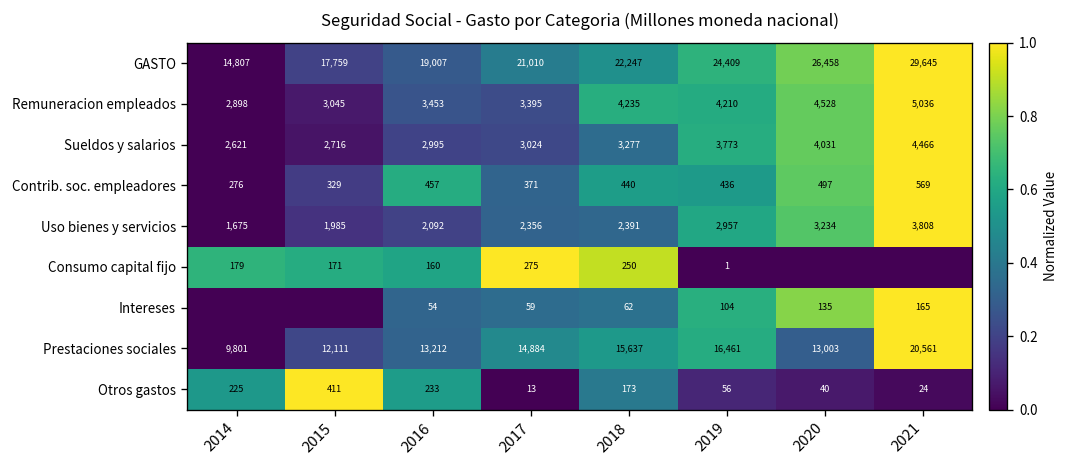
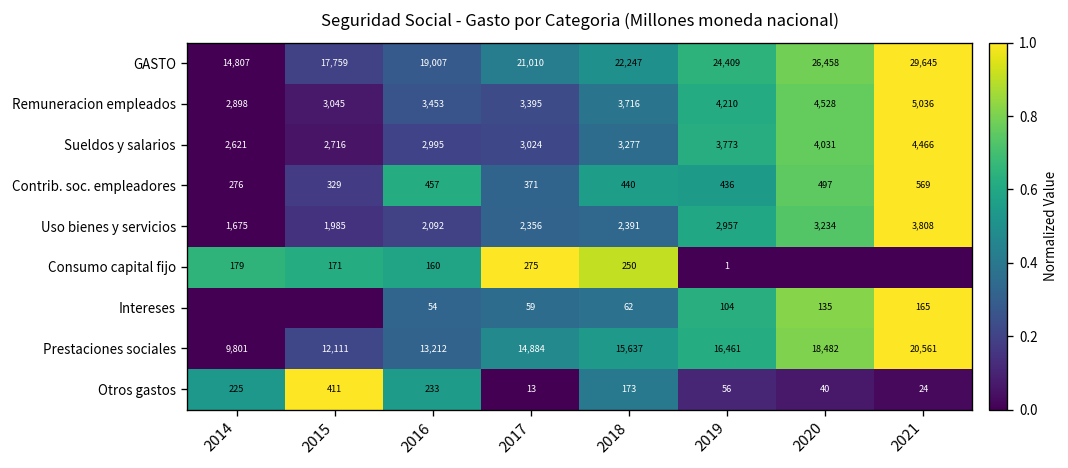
Remuneracion empleados, 2018: 4,235 -> 3,716
Prestaciones sociales, 2020: 13,003 -> 18,482
